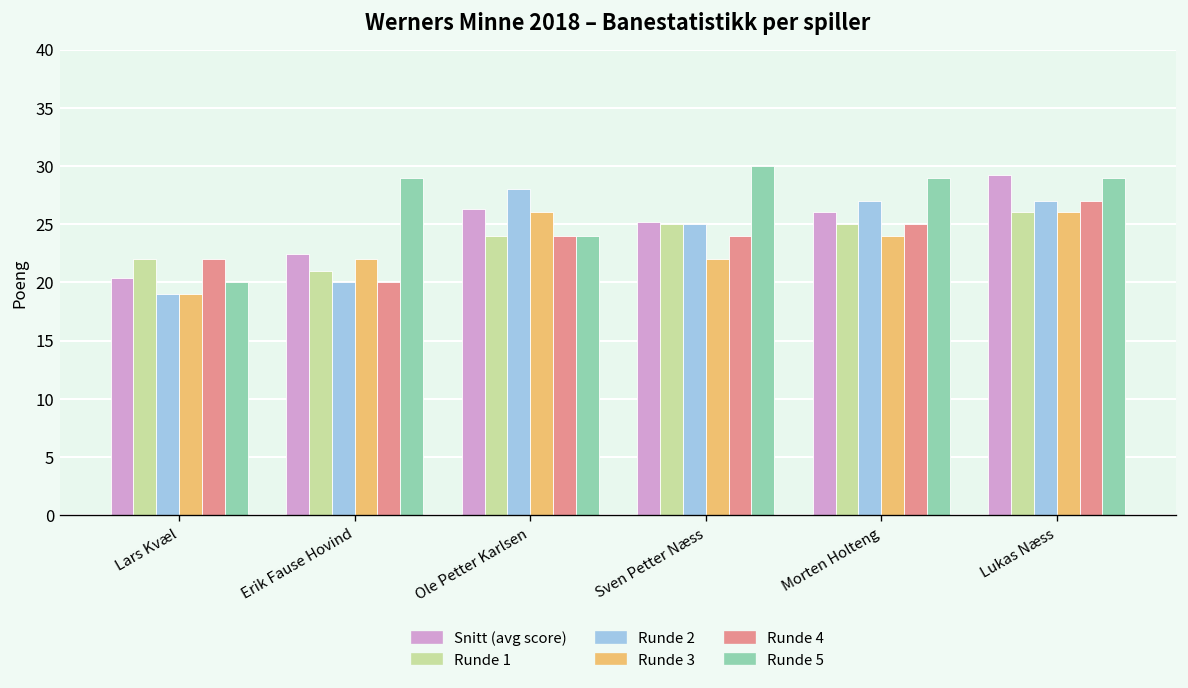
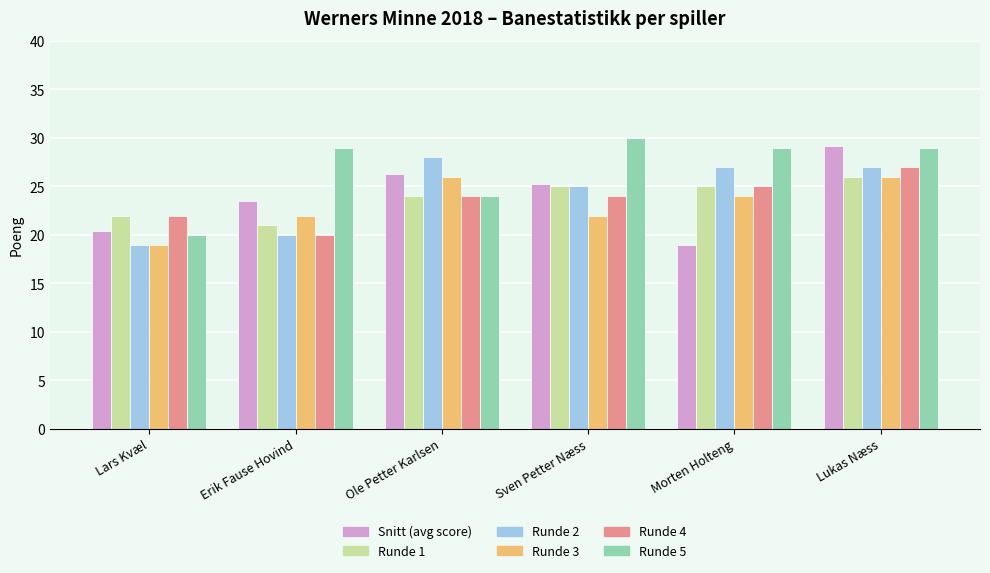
Snitt (avg score), Erik Fause Hovind: 22 -> 24
Snitt (avg score), Morten Holteng: 26 -> 19
